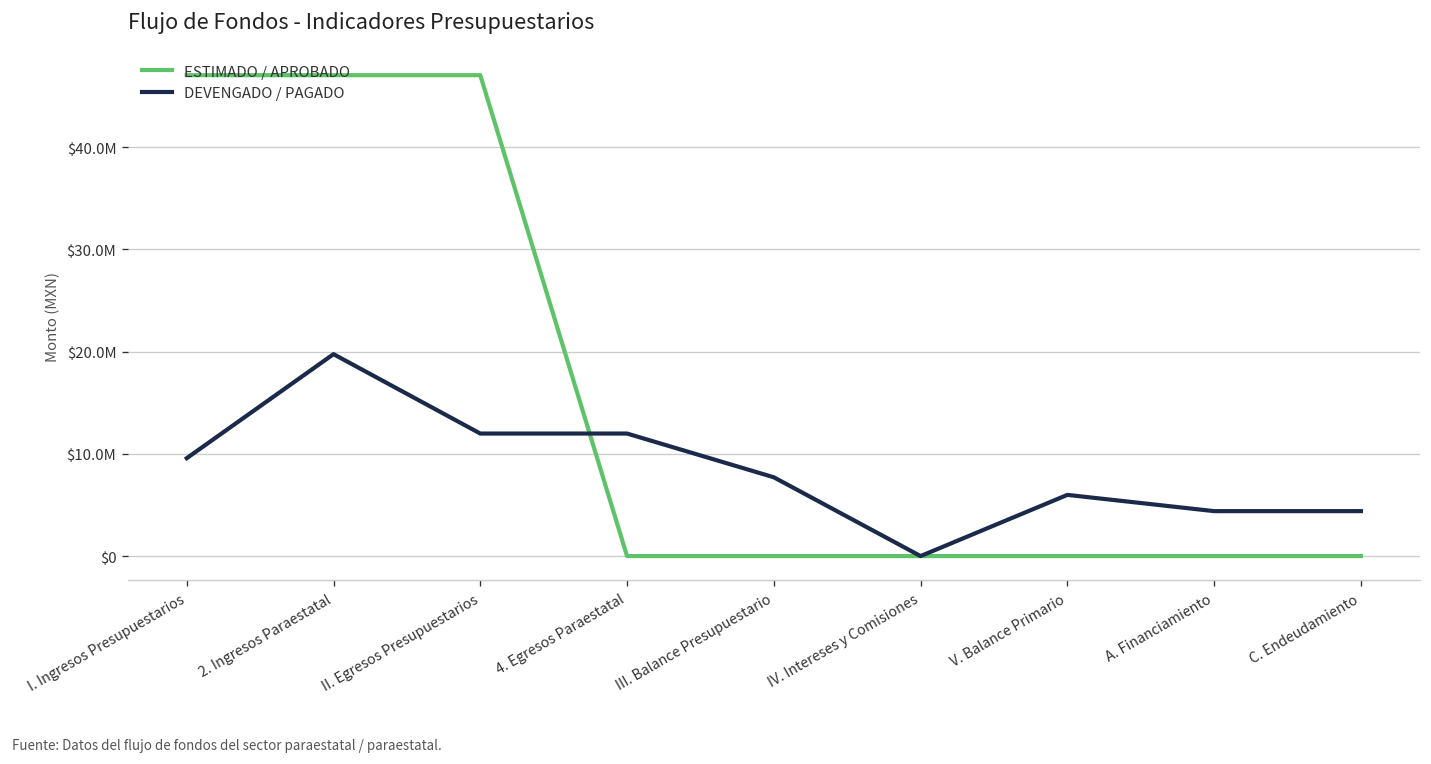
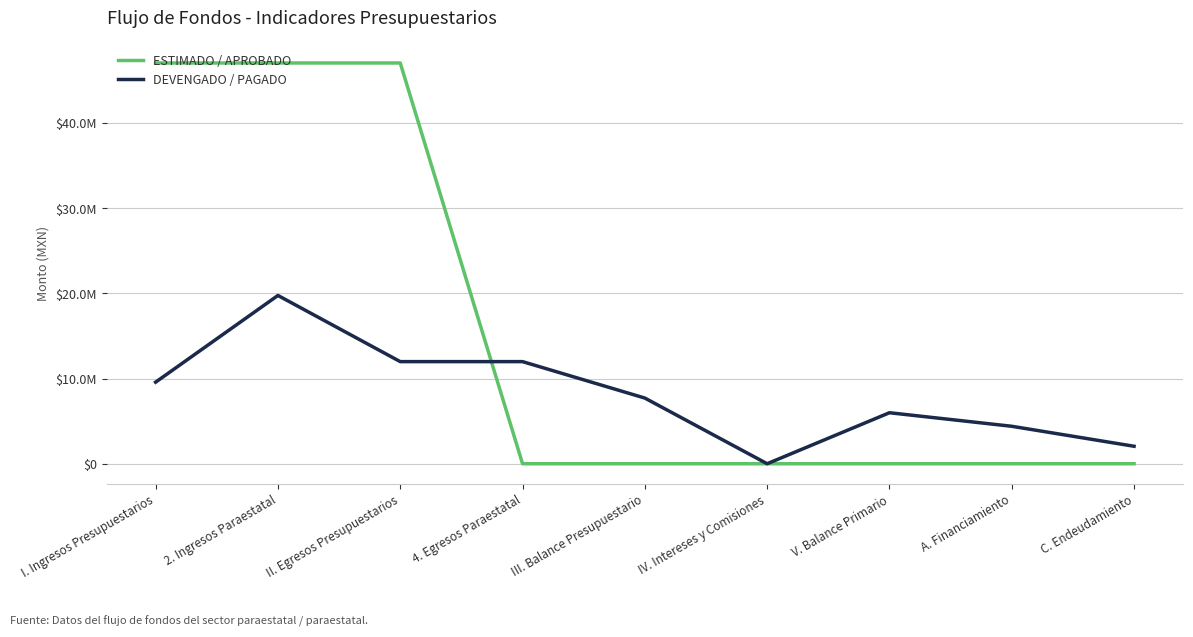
DEVENGADO / PAGADO, C. Endeudamiento: $4000000 -> $2000000
